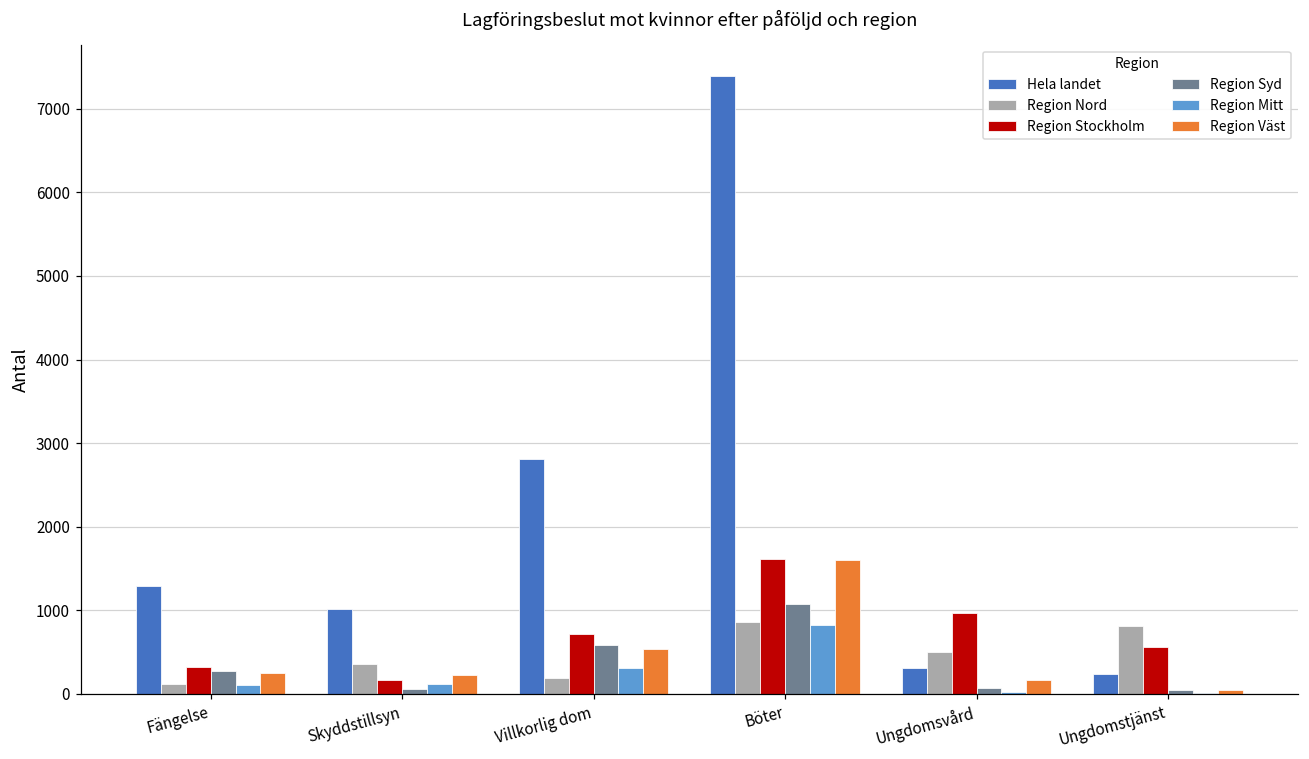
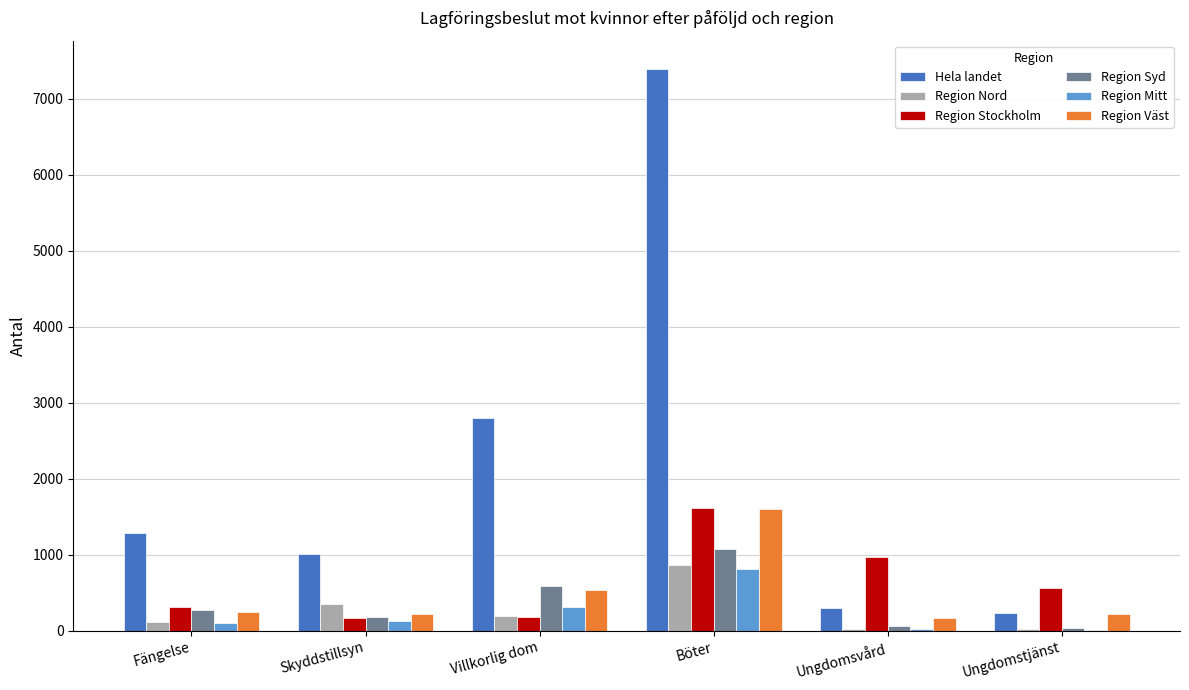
Region Syd, Skyddstillsyn: 100 -> 200
Region Stockholm, Villkorlig dom: 700 -> 200
Region Nord, Ungdomsvård: 500 -> 0
Region Nord, Ungdomstjänst: 800 -> 0
Region Väst, Ungdomstjänst: 0 -> 200
